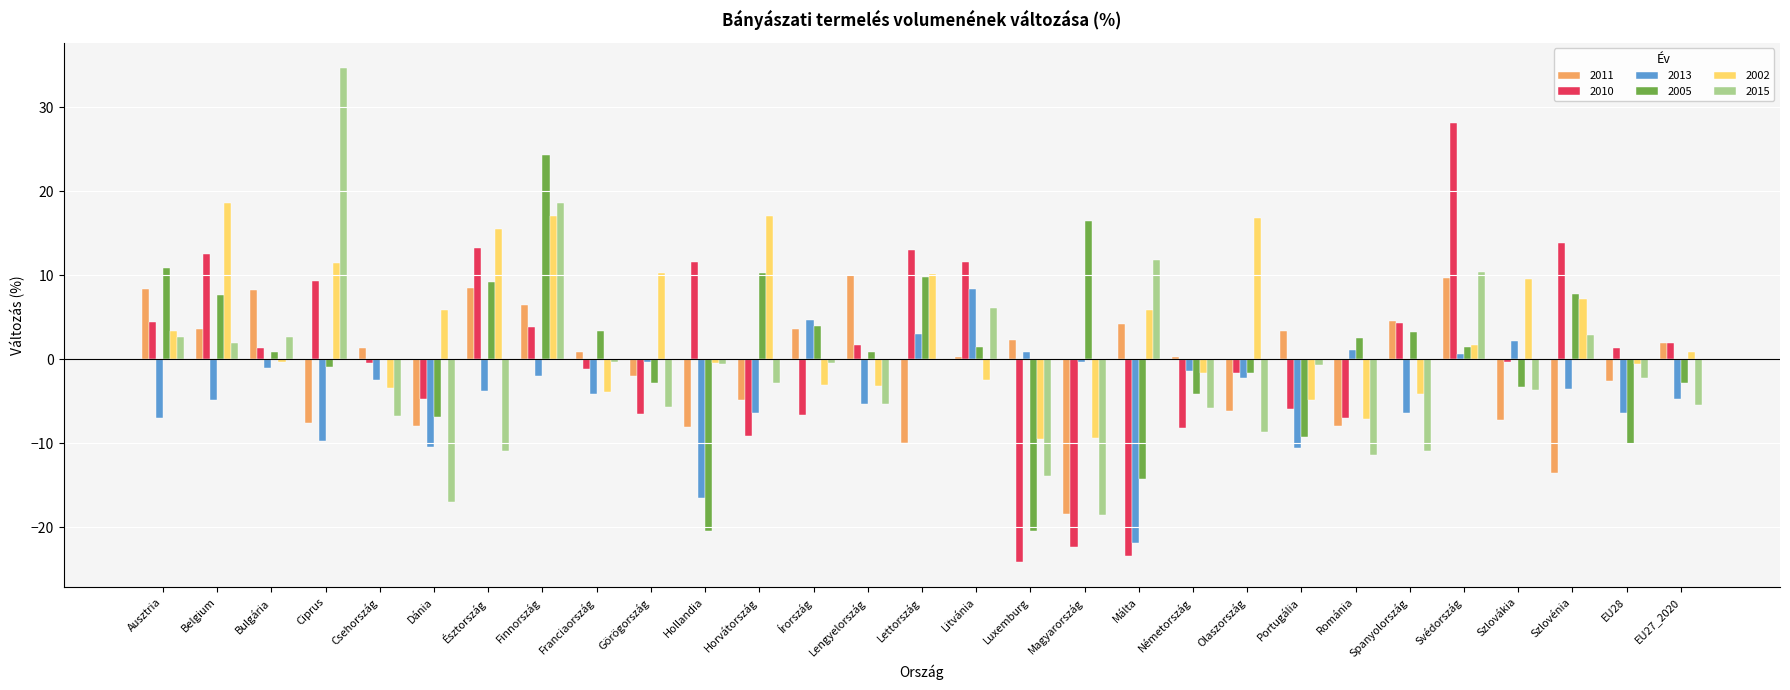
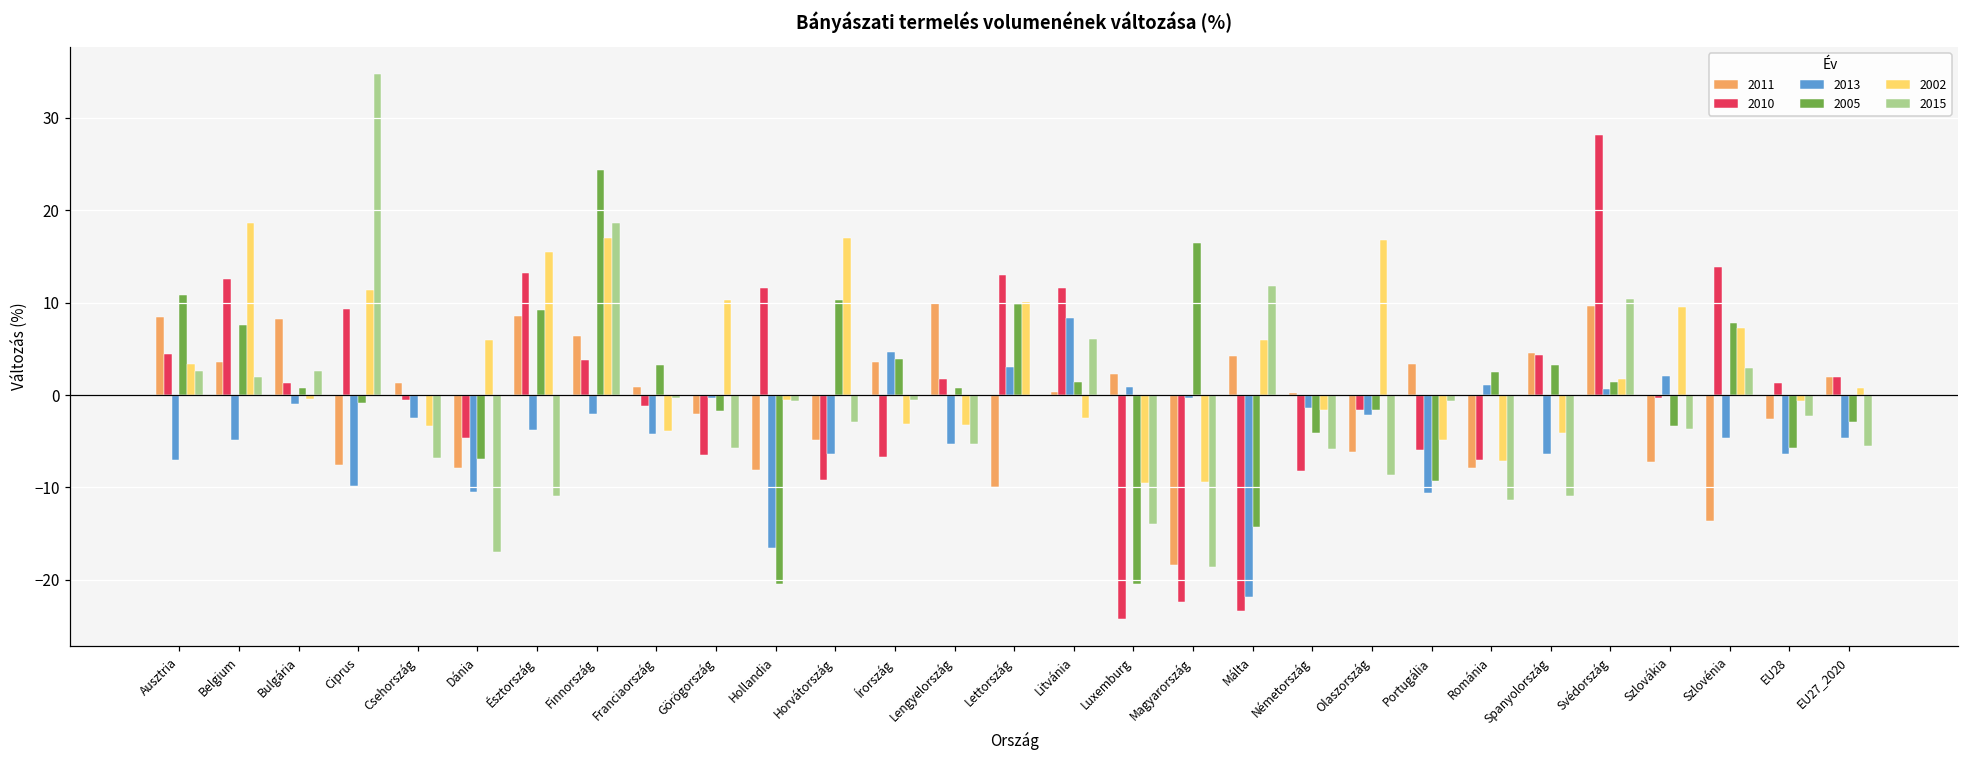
2005, Görögország: -3 -> -2
2013, Szlovénia: -4 -> -5
2005, EU28: -10 -> -6
